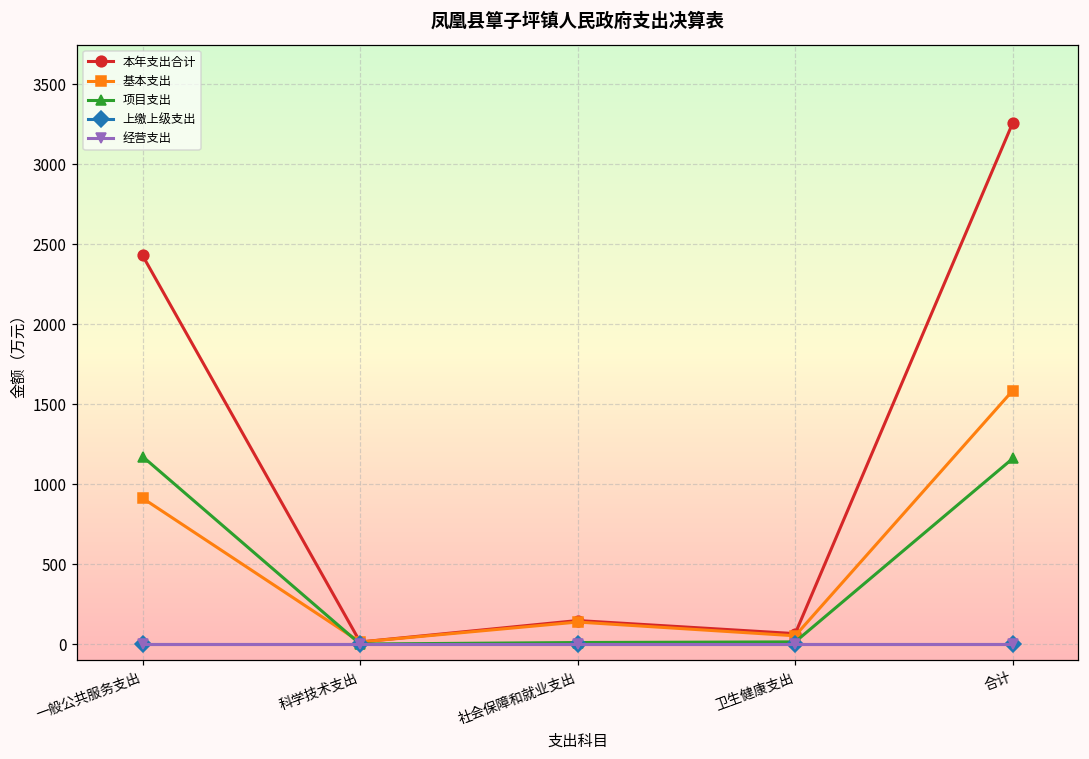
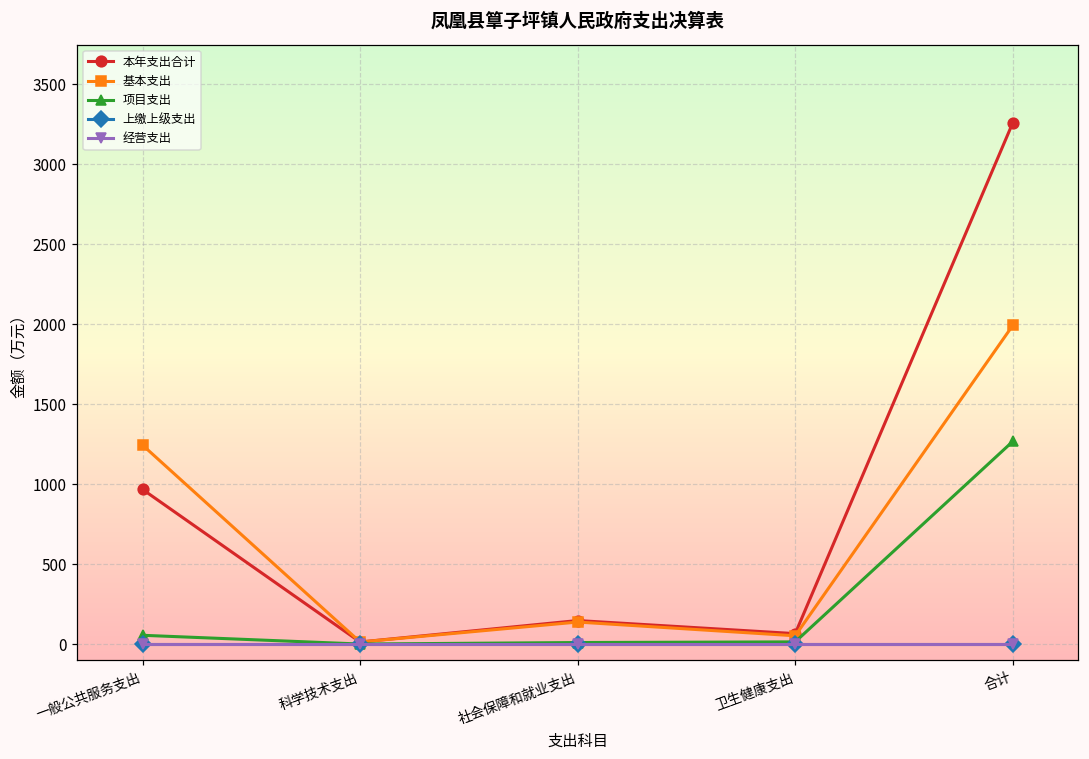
本年支出合计, 一般公共服务支出: 2430 -> 970
基本支出, 一般公共服务支出: 910 -> 1240
项目支出, 一般公共服务支出: 1170 -> 50
基本支出, 合计: 1580 -> 1990
项目支出, 合计: 1160 -> 1270
